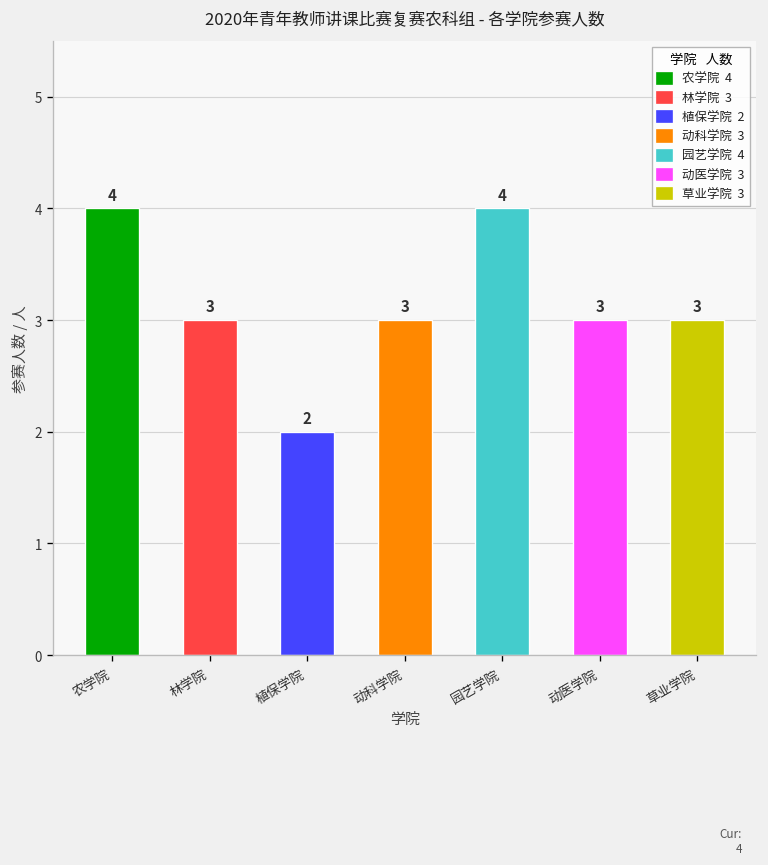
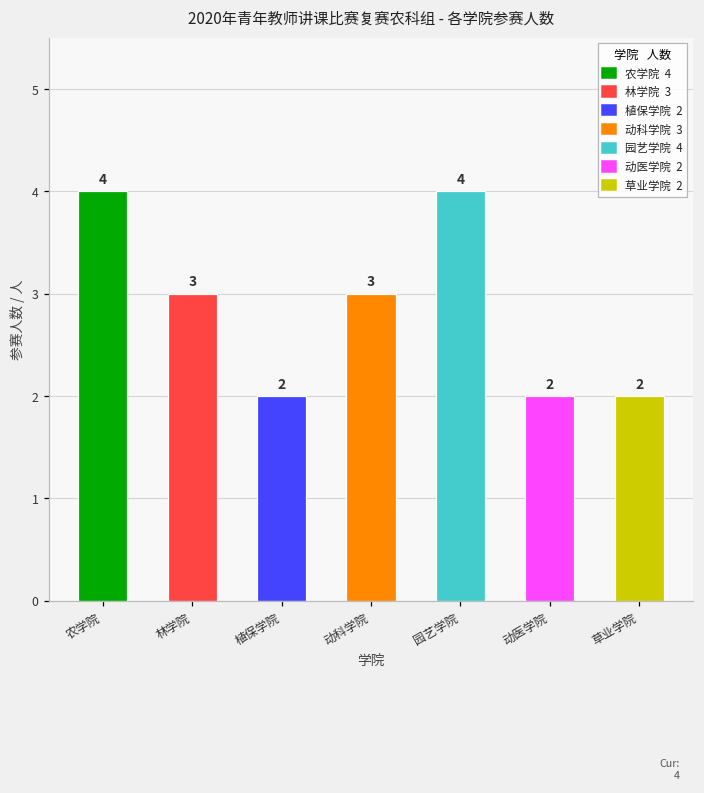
动医学院: 3 -> 2
草业学院: 3 -> 2
